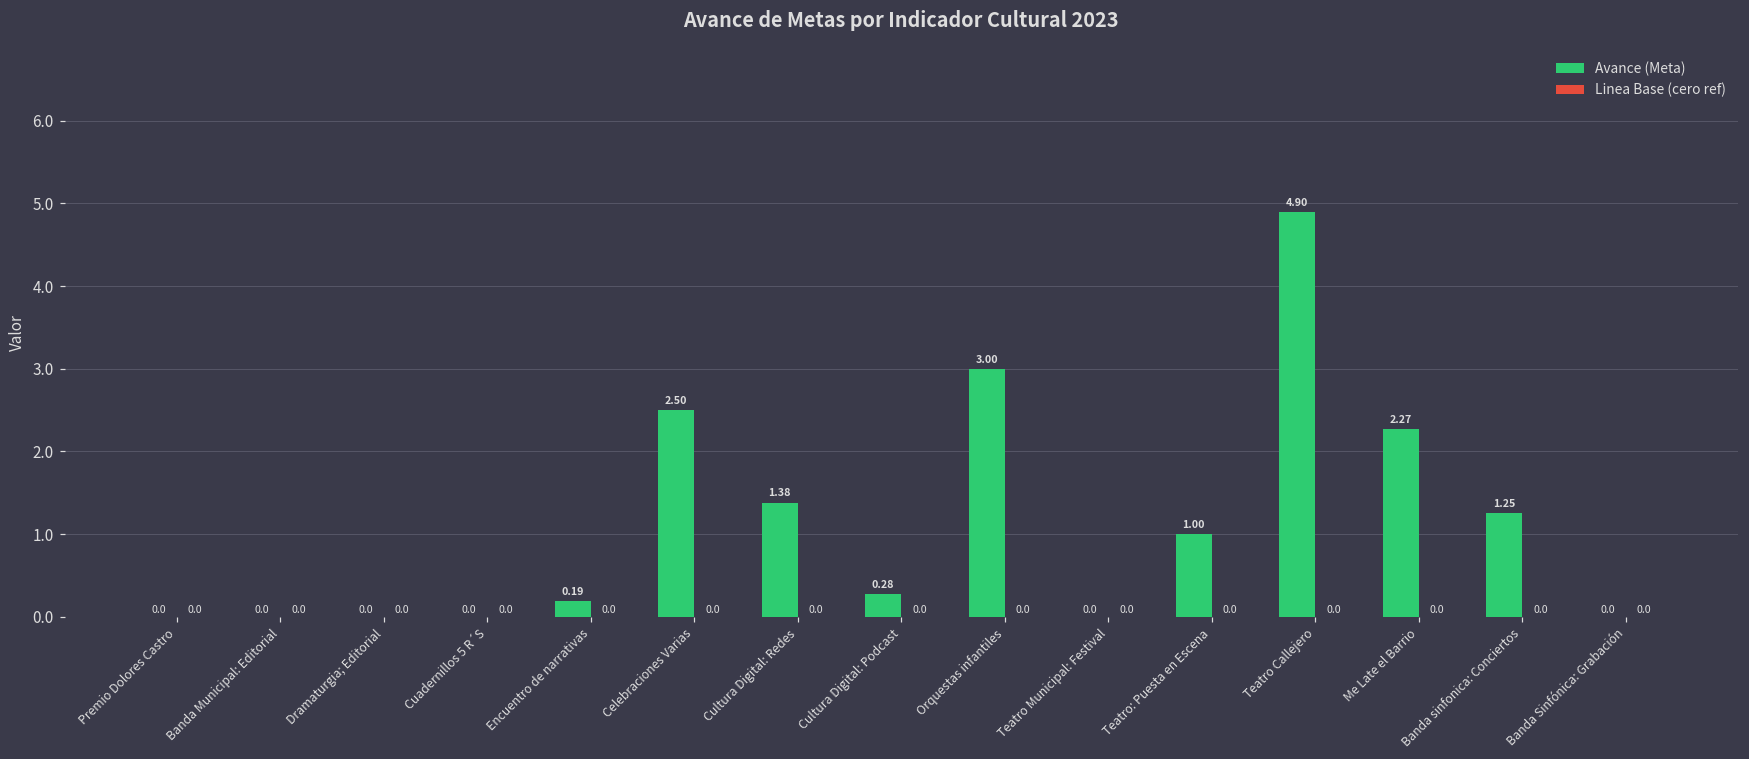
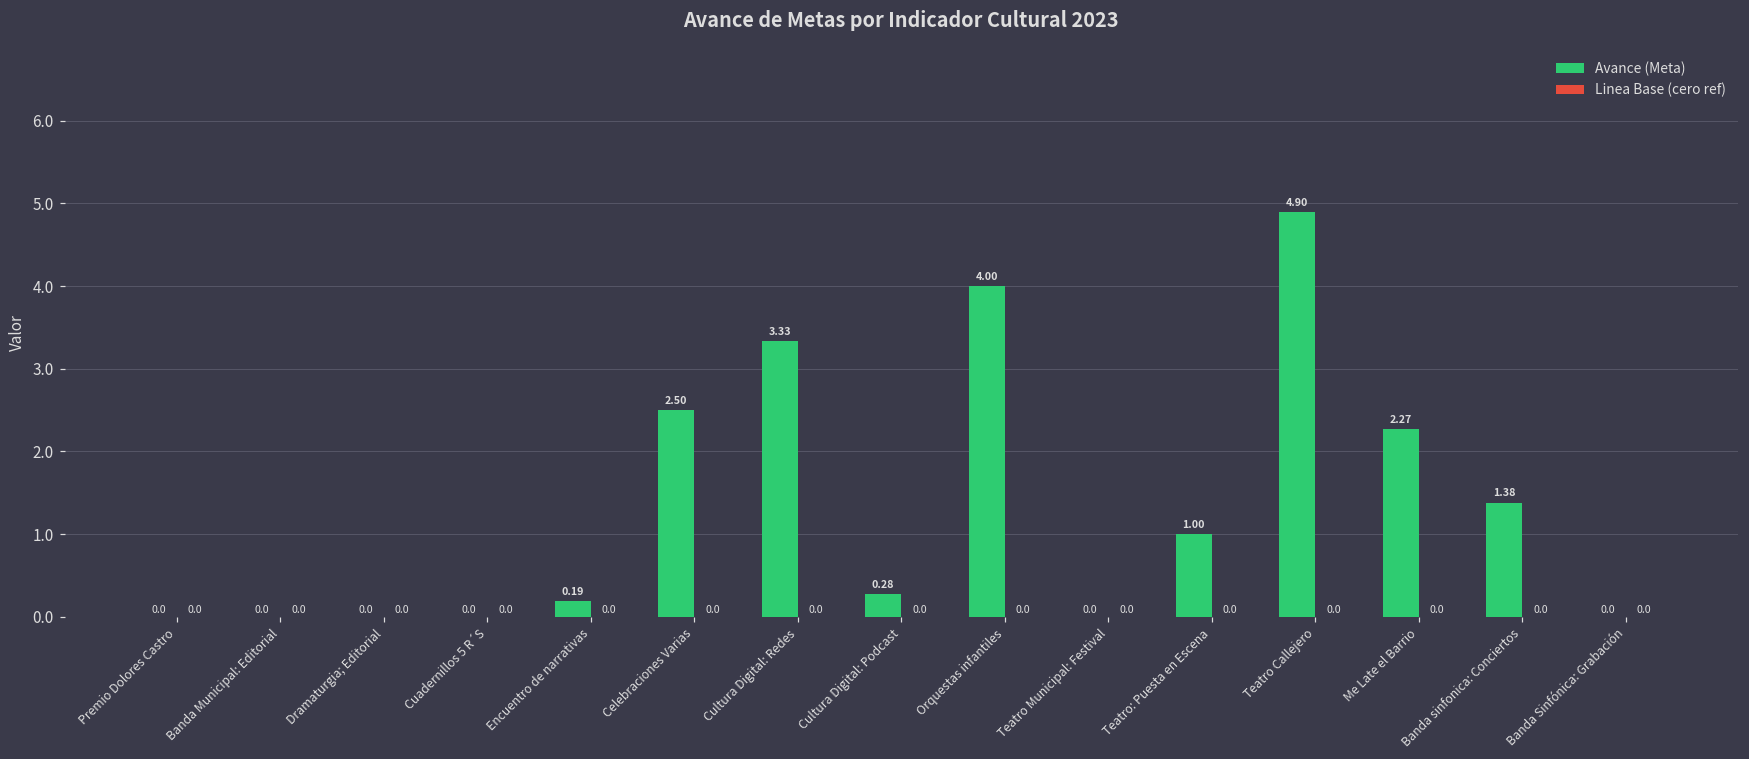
Avance (Meta), Cultura Digital: Redes: 1.38 -> 3.33
Avance (Meta), Orquestas infantiles: 3.00 -> 4.00
Avance (Meta), Banda sinfonica: Conciertos: 1.25 -> 1.38
